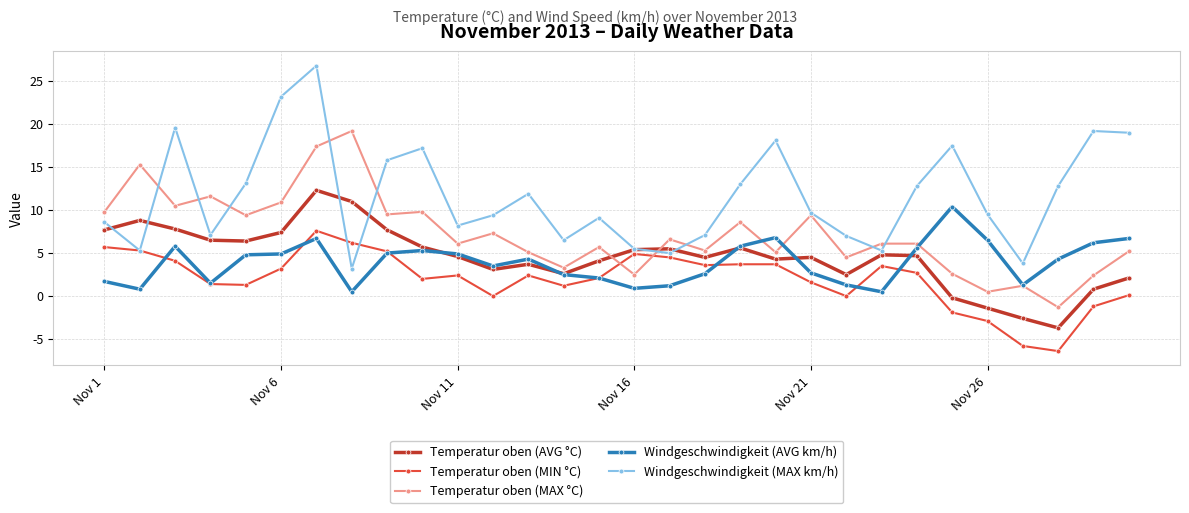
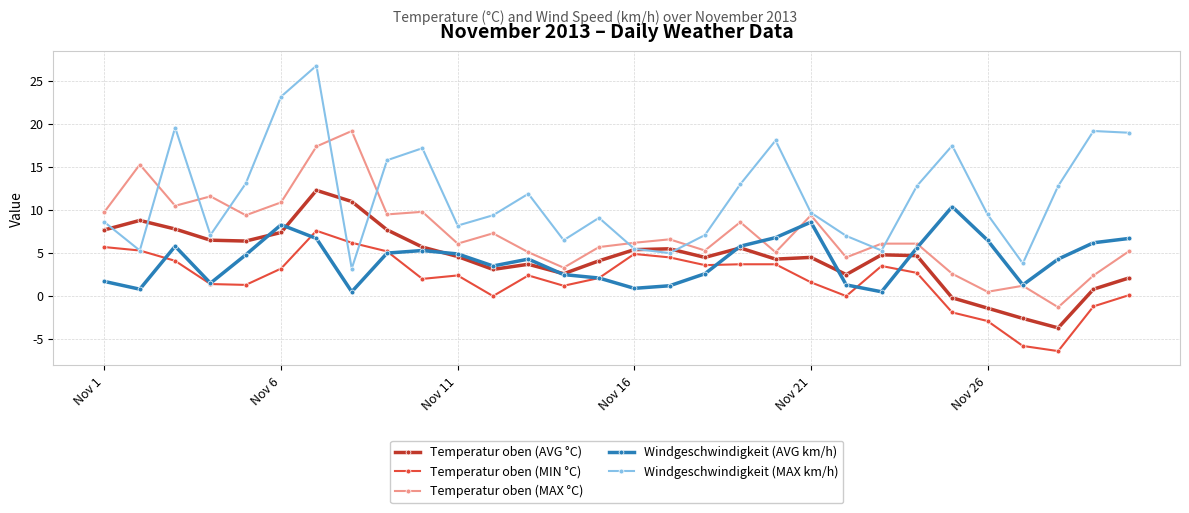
Windgeschwindigkeit (AVG km/h), Nov 6: 5 -> 8
Temperatur oben (MAX °C), Nov 16: 3 -> 6
Windgeschwindigkeit (AVG km/h), Nov 21: 3 -> 9
